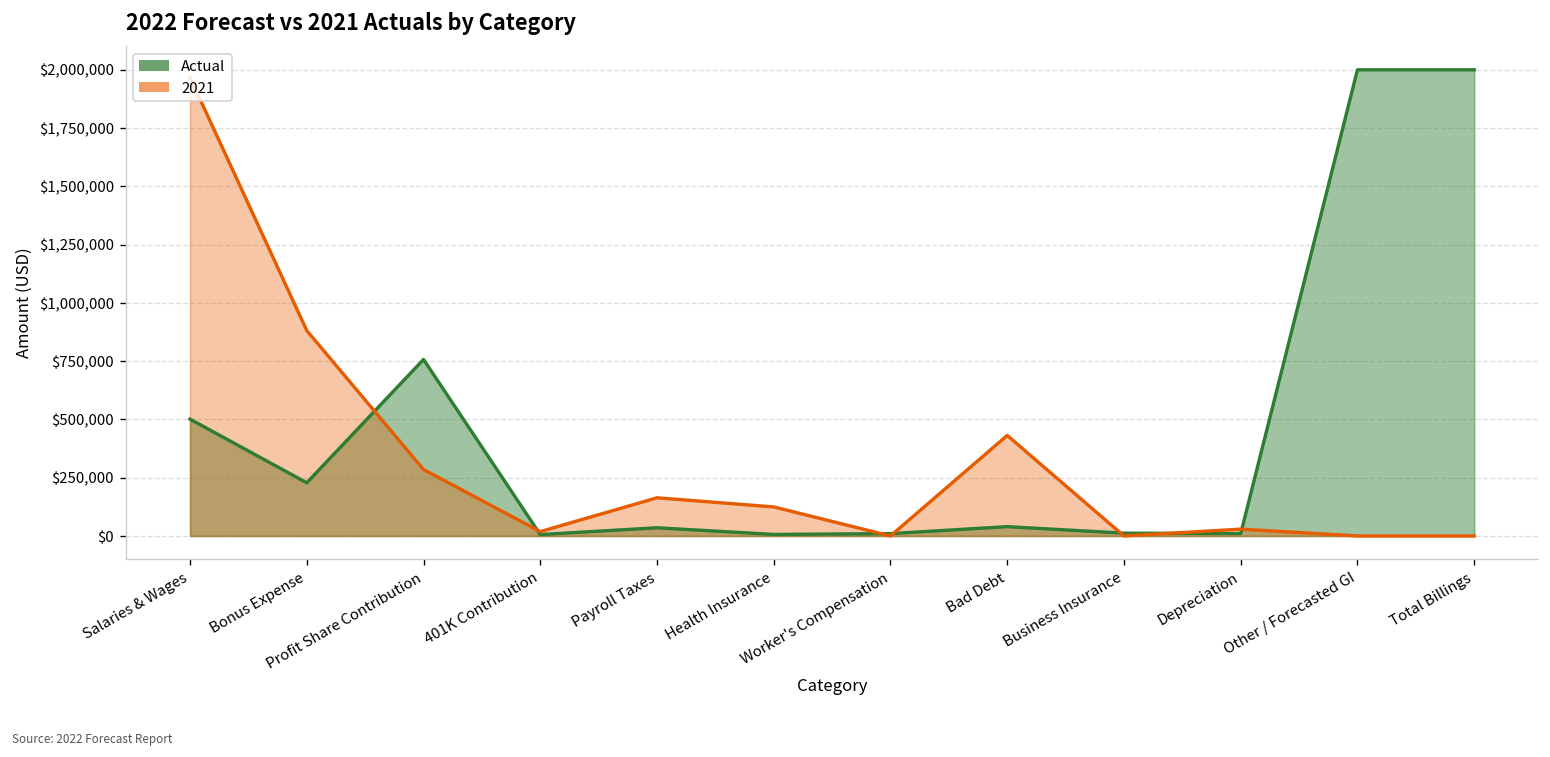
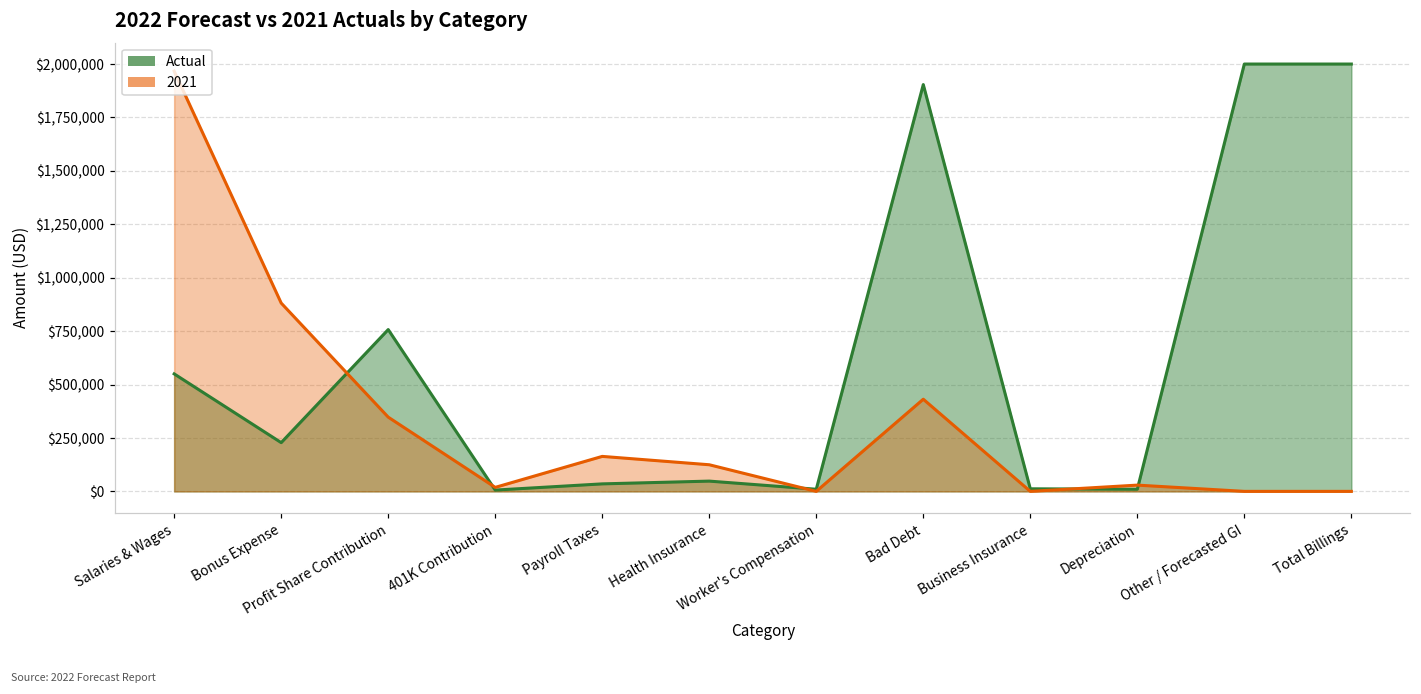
Actual, Salaries & Wages: $500,000 -> $550,000
2021, Profit Share Contribution: $290,000 -> $350,000
Actual, Health Insurance: $10,000 -> $50,000
Actual, Bad Debt: $40,000 -> $1,900,000
